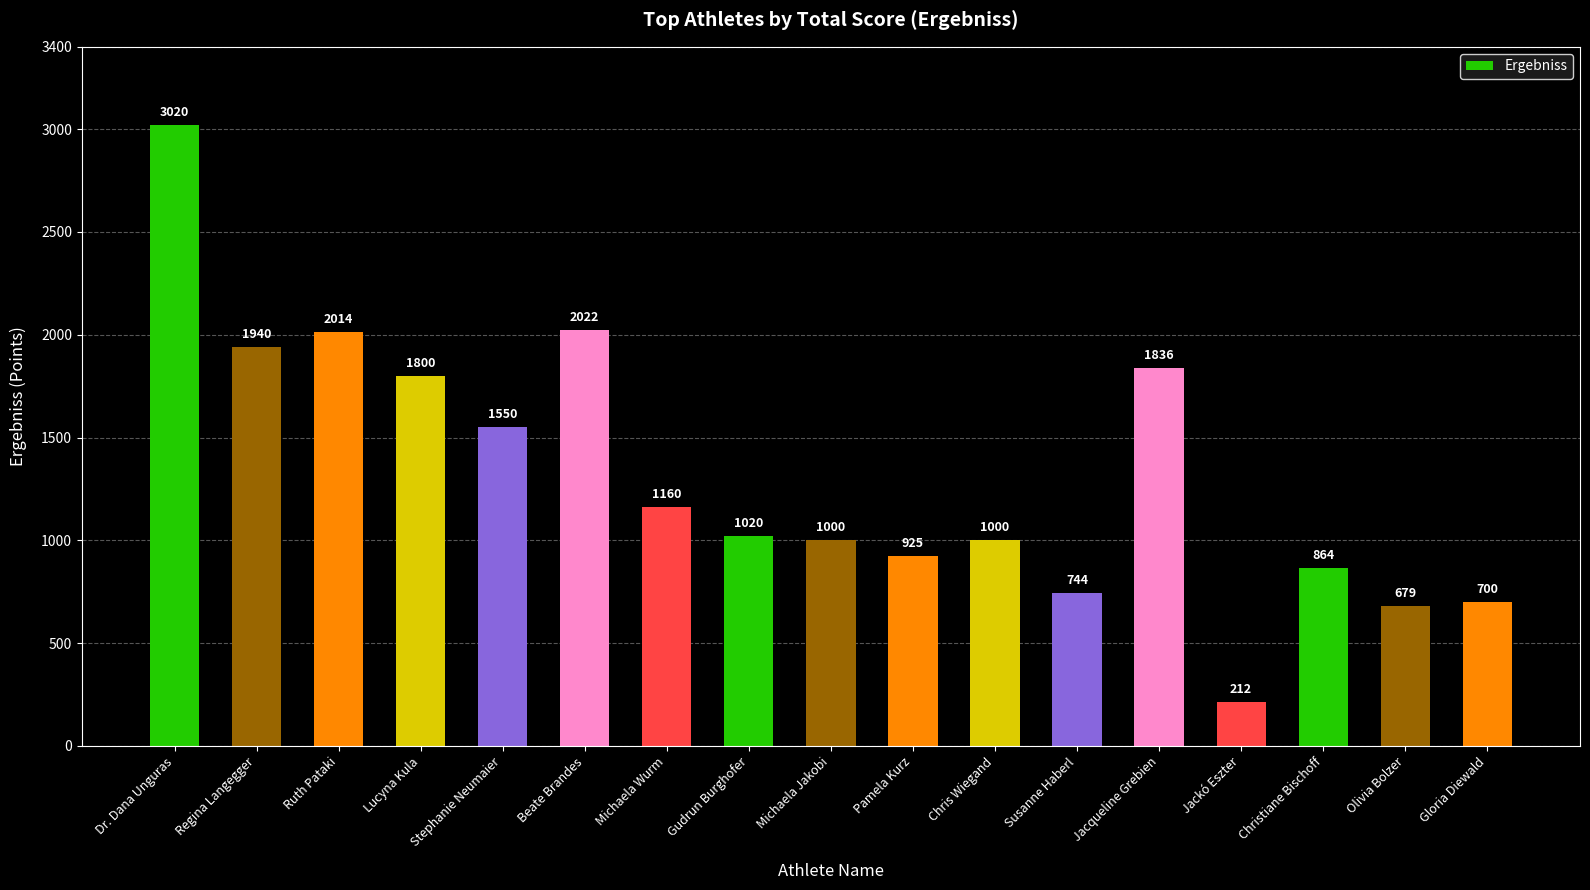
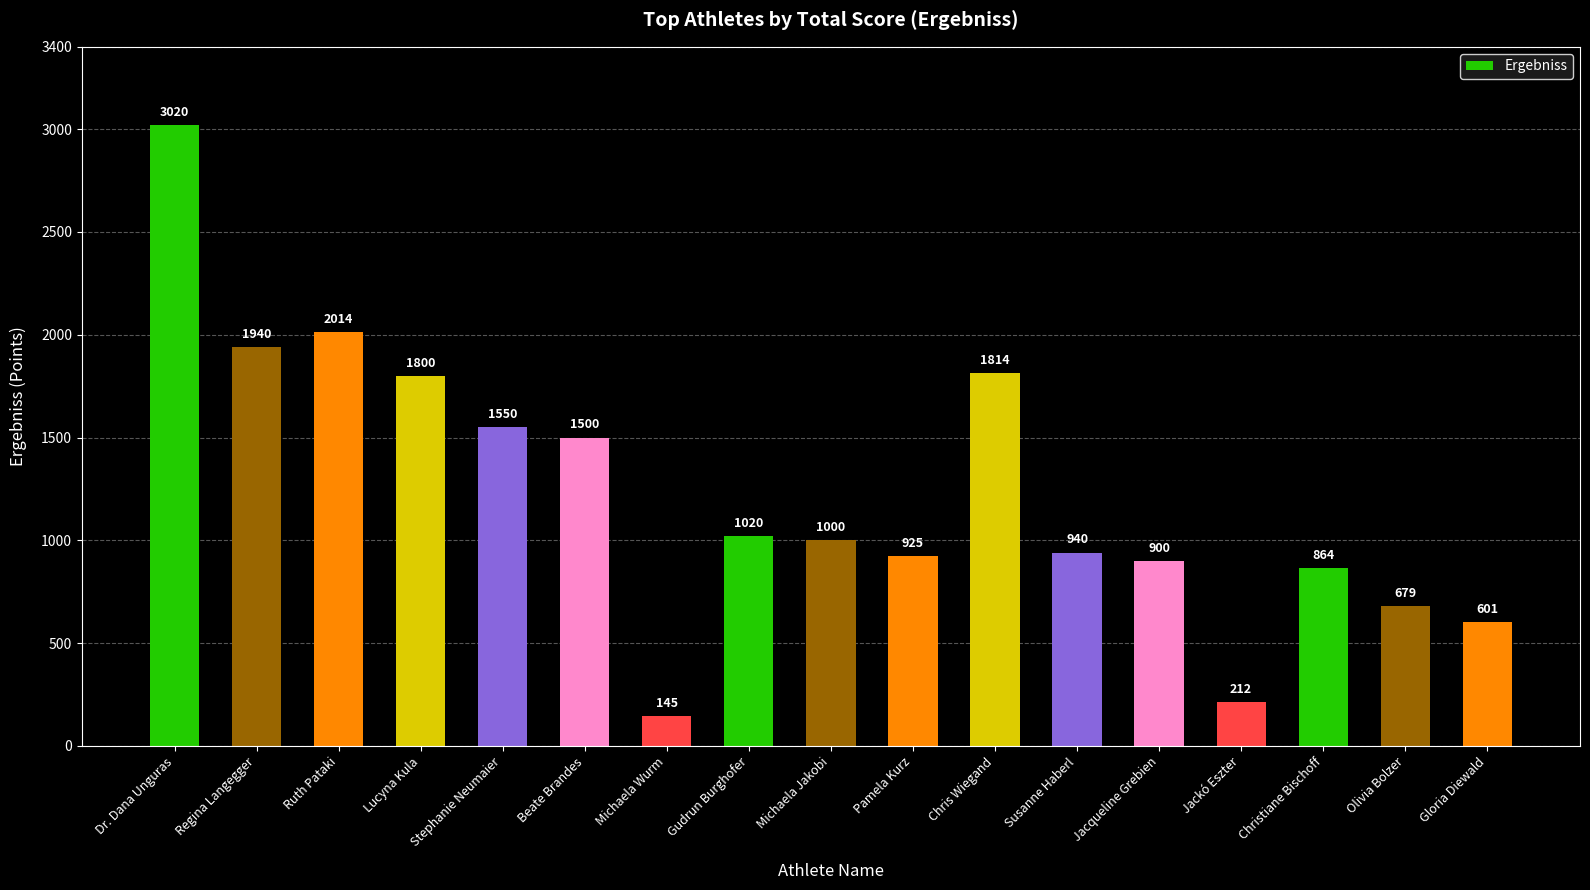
Beate Brandes: 2022 -> 1500
Michaela Wurm: 1160 -> 145
Chris Wiegand: 1000 -> 1814
Susanne Haberl: 744 -> 940
Jacqueline Grebien: 1836 -> 900
Gloria Diewald: 700 -> 601
